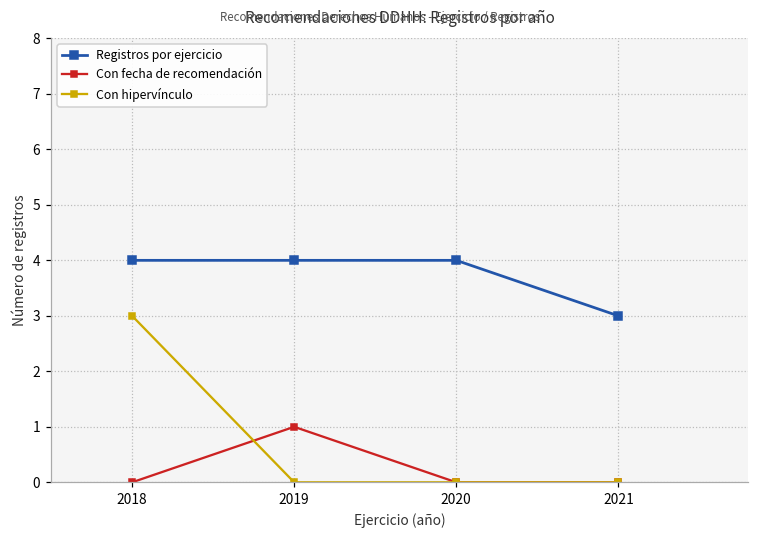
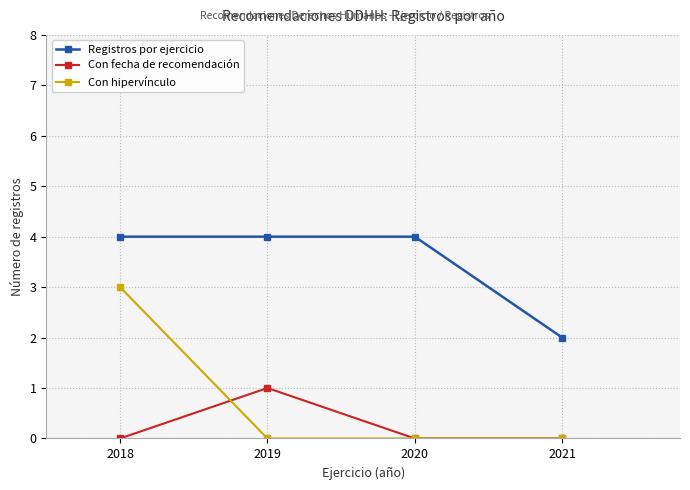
Registros por ejercicio, 2021: 3 -> 2
